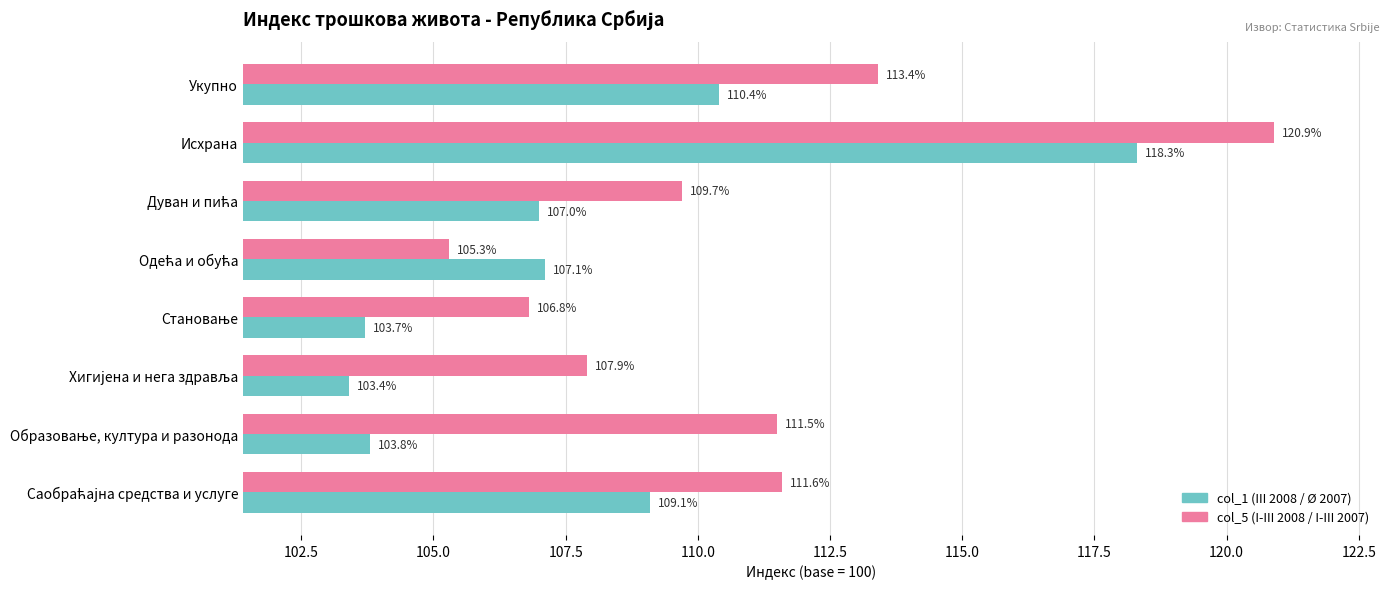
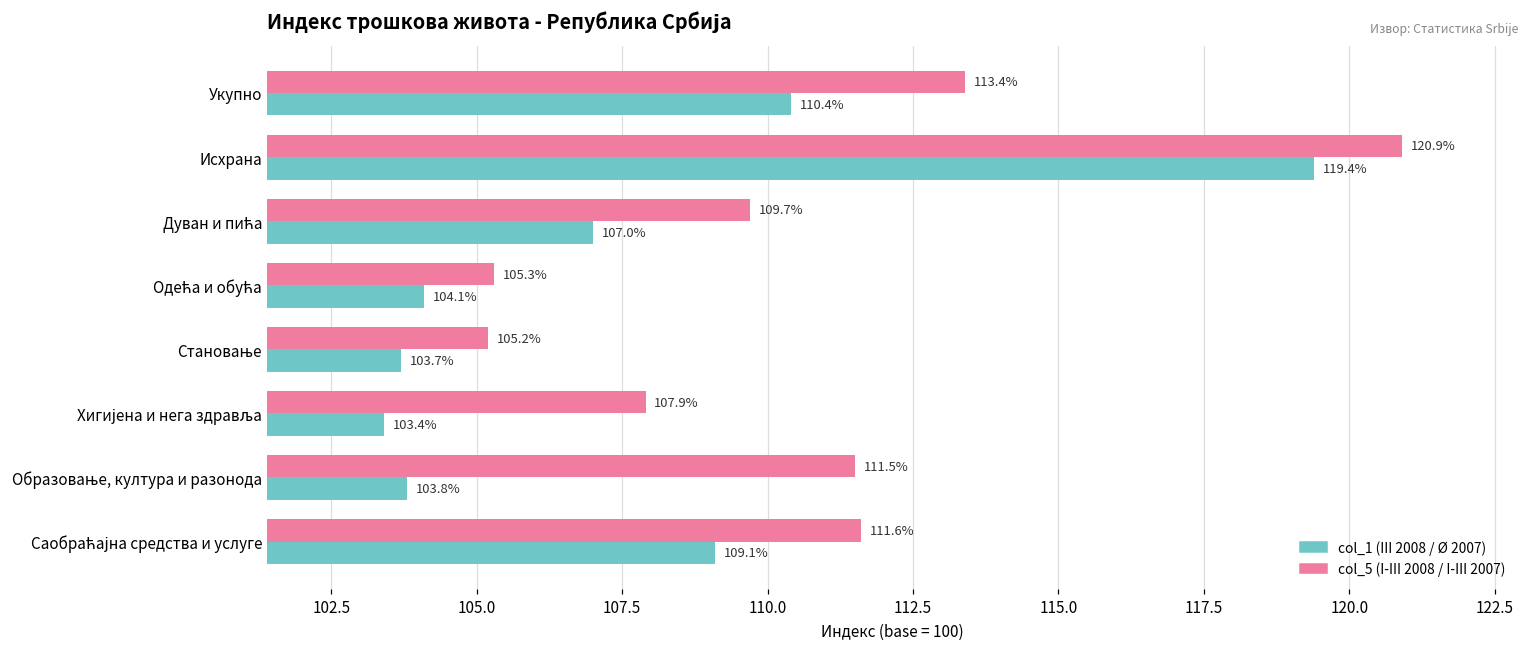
col_1 (III 2008 / Ø 2007), Исхрана: 118.3% -> 119.4%
col_1 (III 2008 / Ø 2007), Одећа и обућа: 107.1% -> 104.1%
col_5 (I-III 2008 / I-III 2007), Становање: 106.8% -> 105.2%
